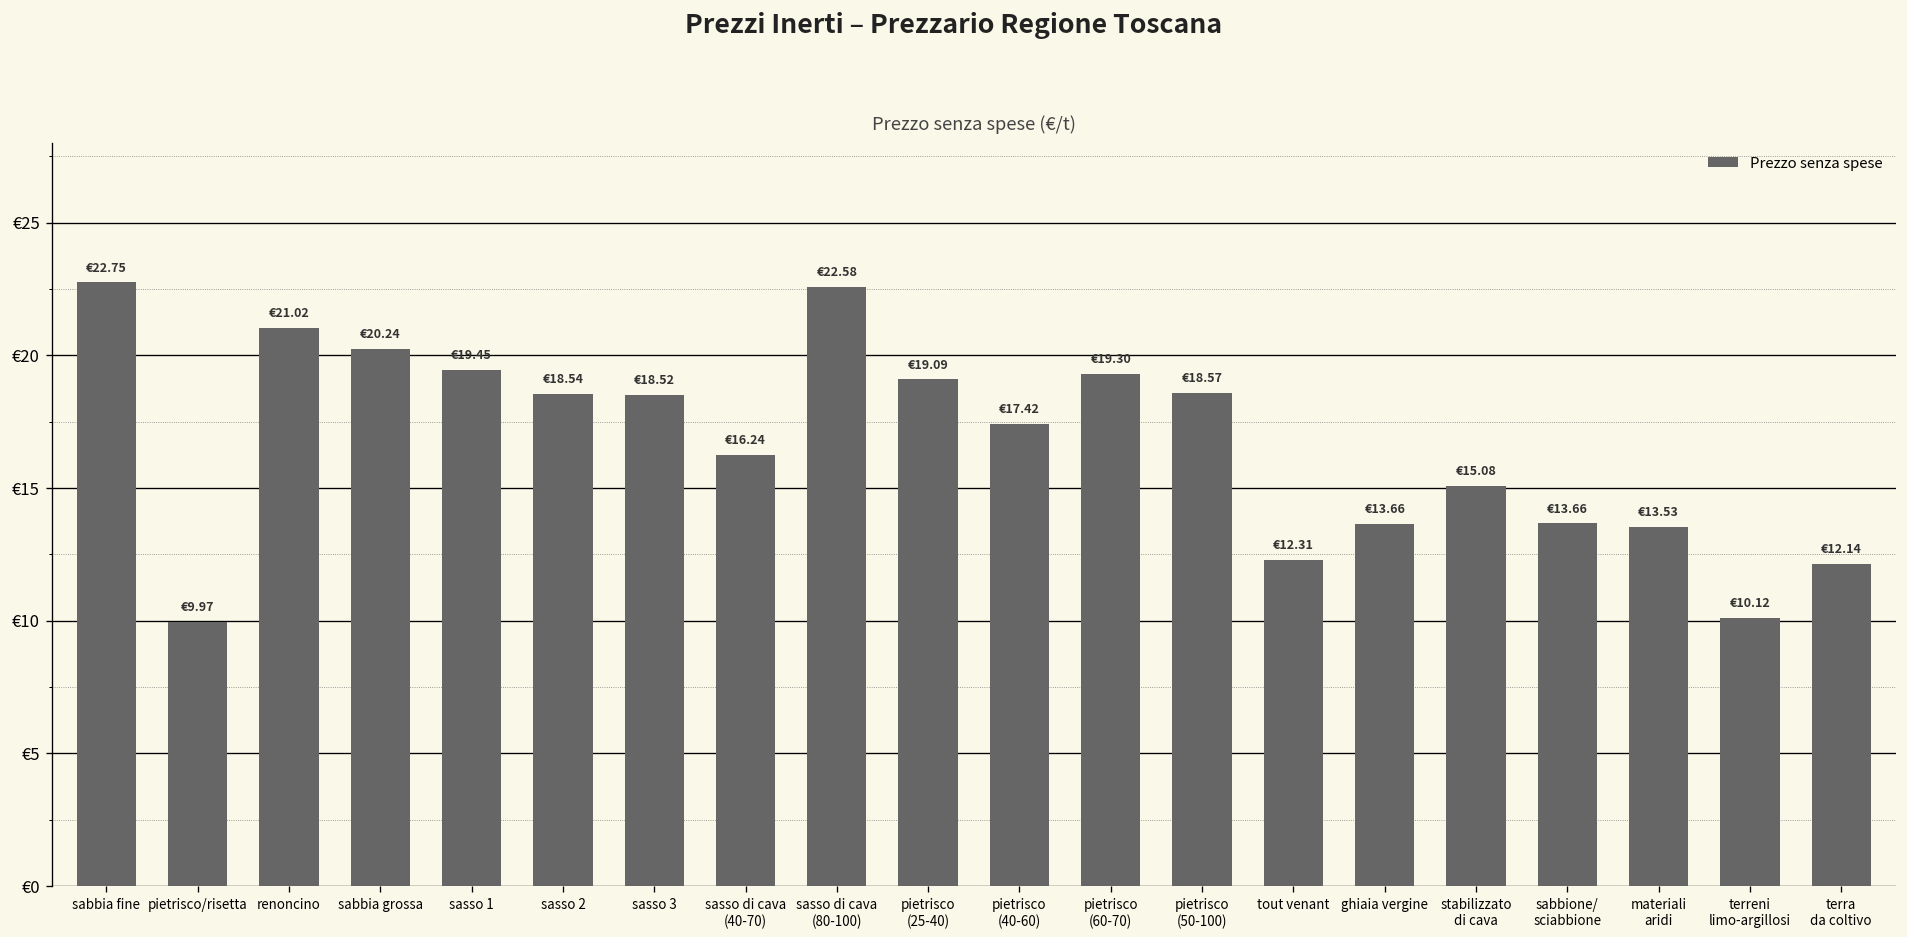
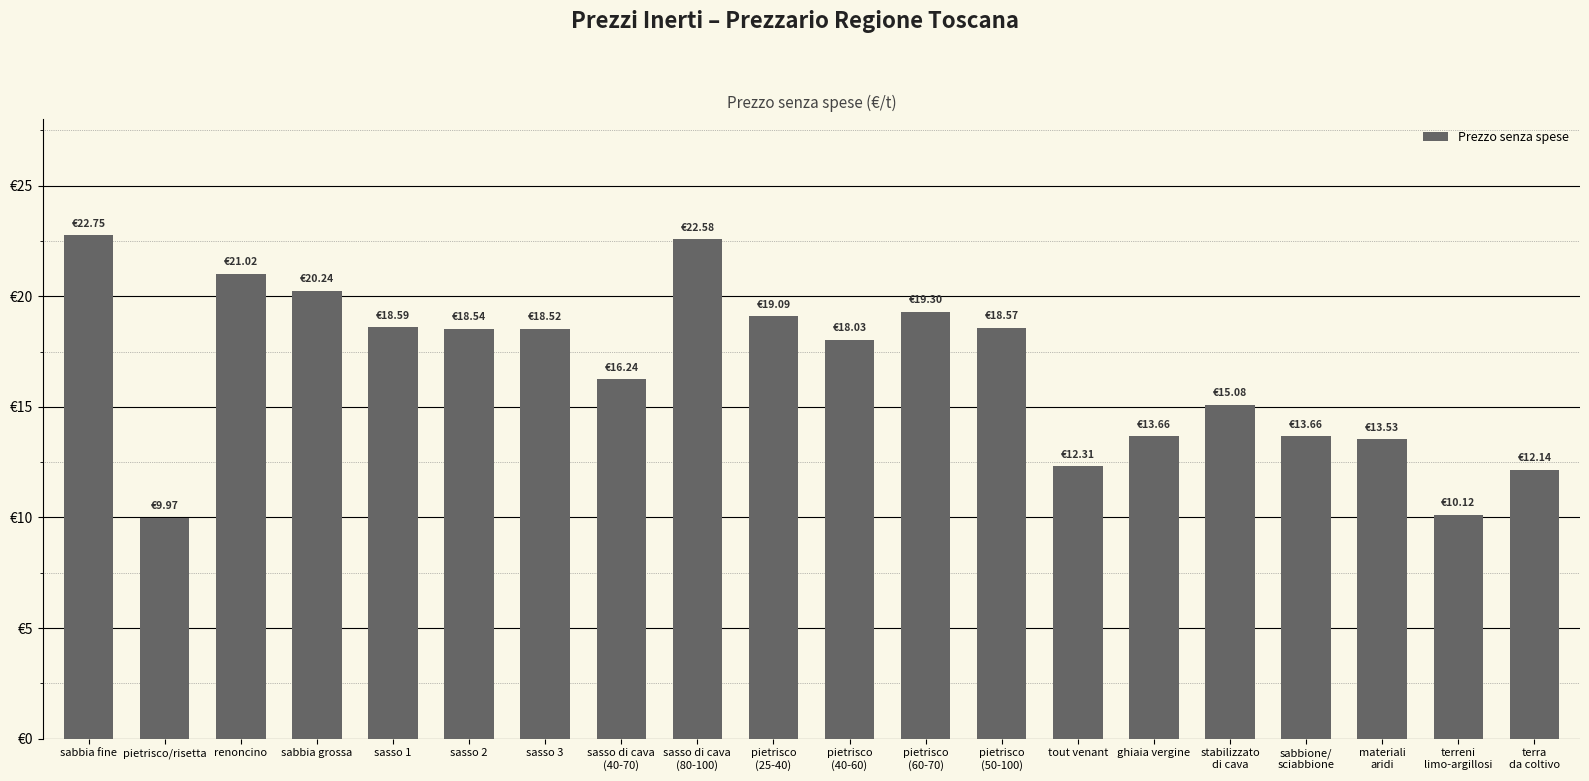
sasso 1: €19.45 -> €18.59
pietrisco (40-60): €17.42 -> €18.03
